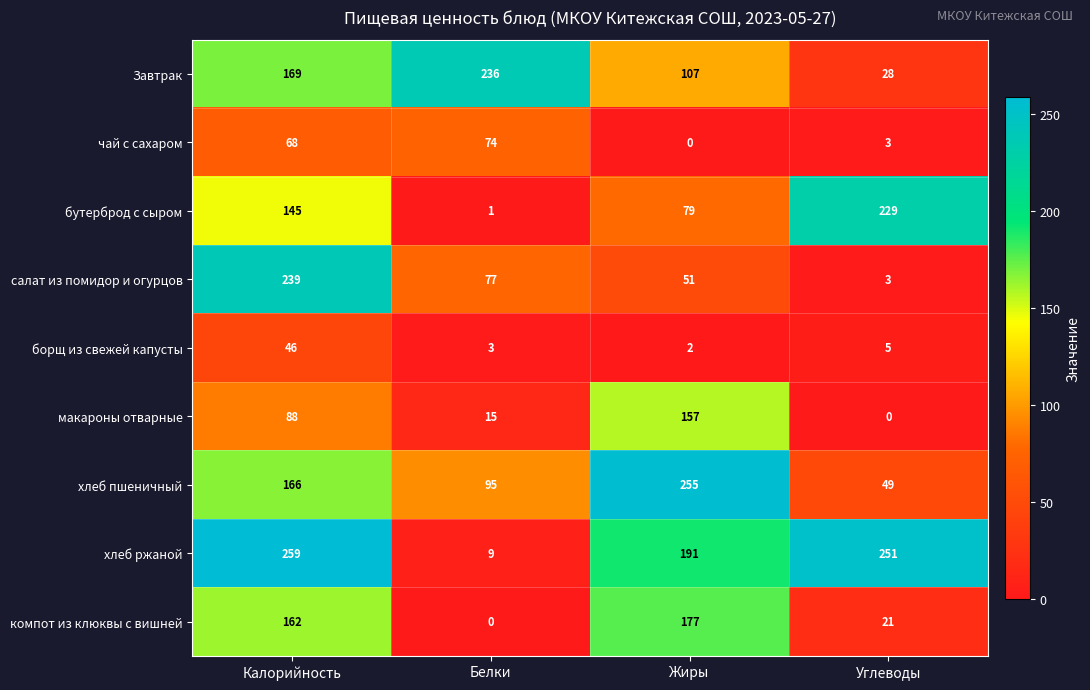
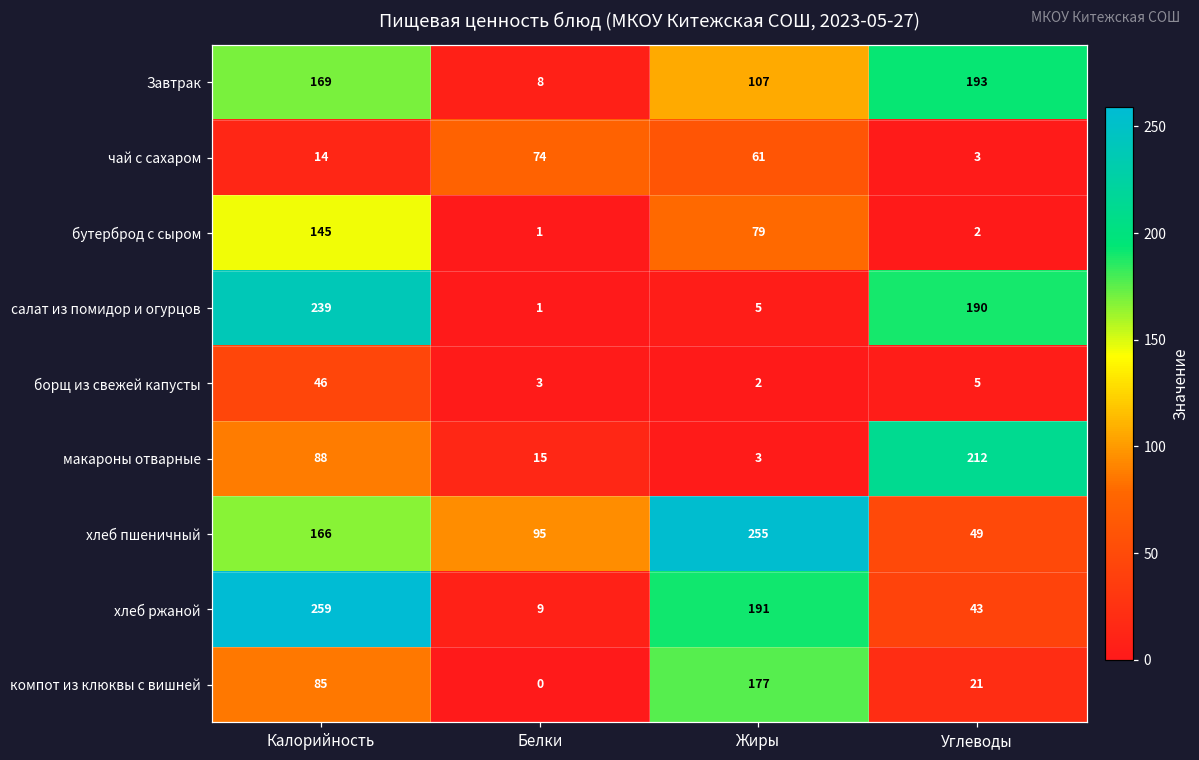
Завтрак, Белки: 236 -> 8
Завтрак, Углеводы: 28 -> 193
чай с сахаром, Калорийность: 68 -> 14
чай с сахаром, Жиры: 0 -> 61
бутерброд с сыром, Углеводы: 229 -> 2
салат из помидор и огурцов, Белки: 77 -> 1
салат из помидор и огурцов, Жиры: 51 -> 5
салат из помидор и огурцов, Углеводы: 3 -> 190
макароны отварные, Жиры: 157 -> 3
макароны отварные, Углеводы: 0 -> 212
хлеб ржаной, Углеводы: 251 -> 43
компот из клюквы с вишней, Калорийность: 162 -> 85
